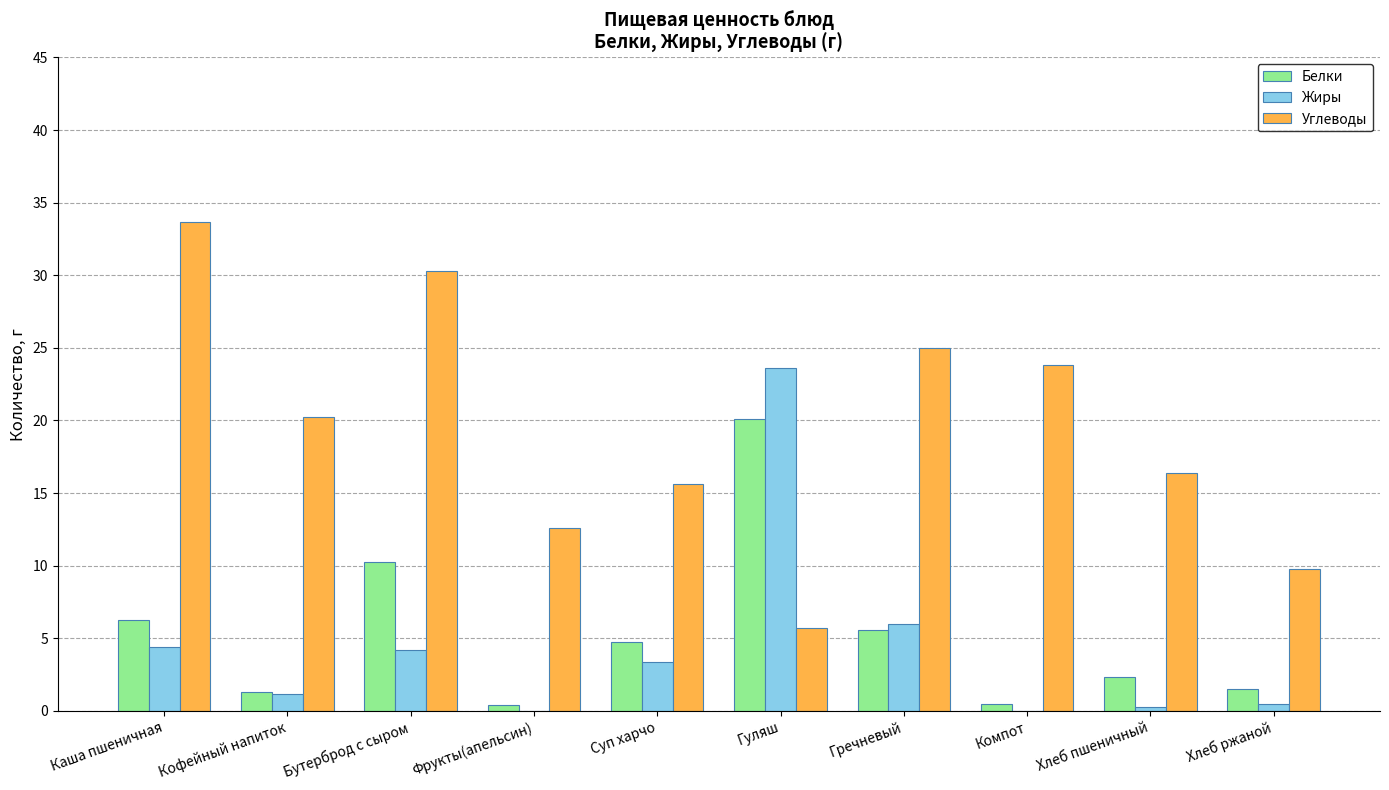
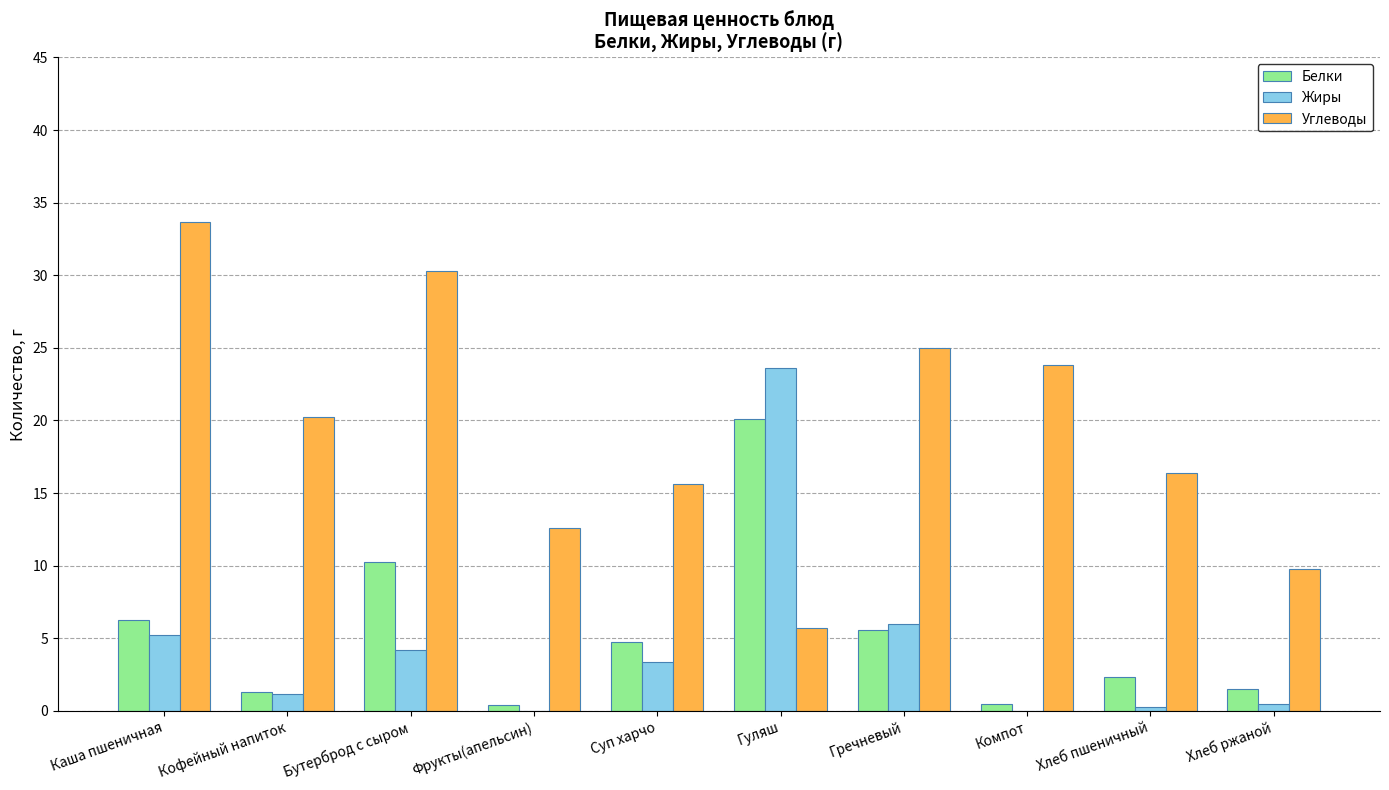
Жиры, Каша пшеничная: 4.4 -> 5.2
